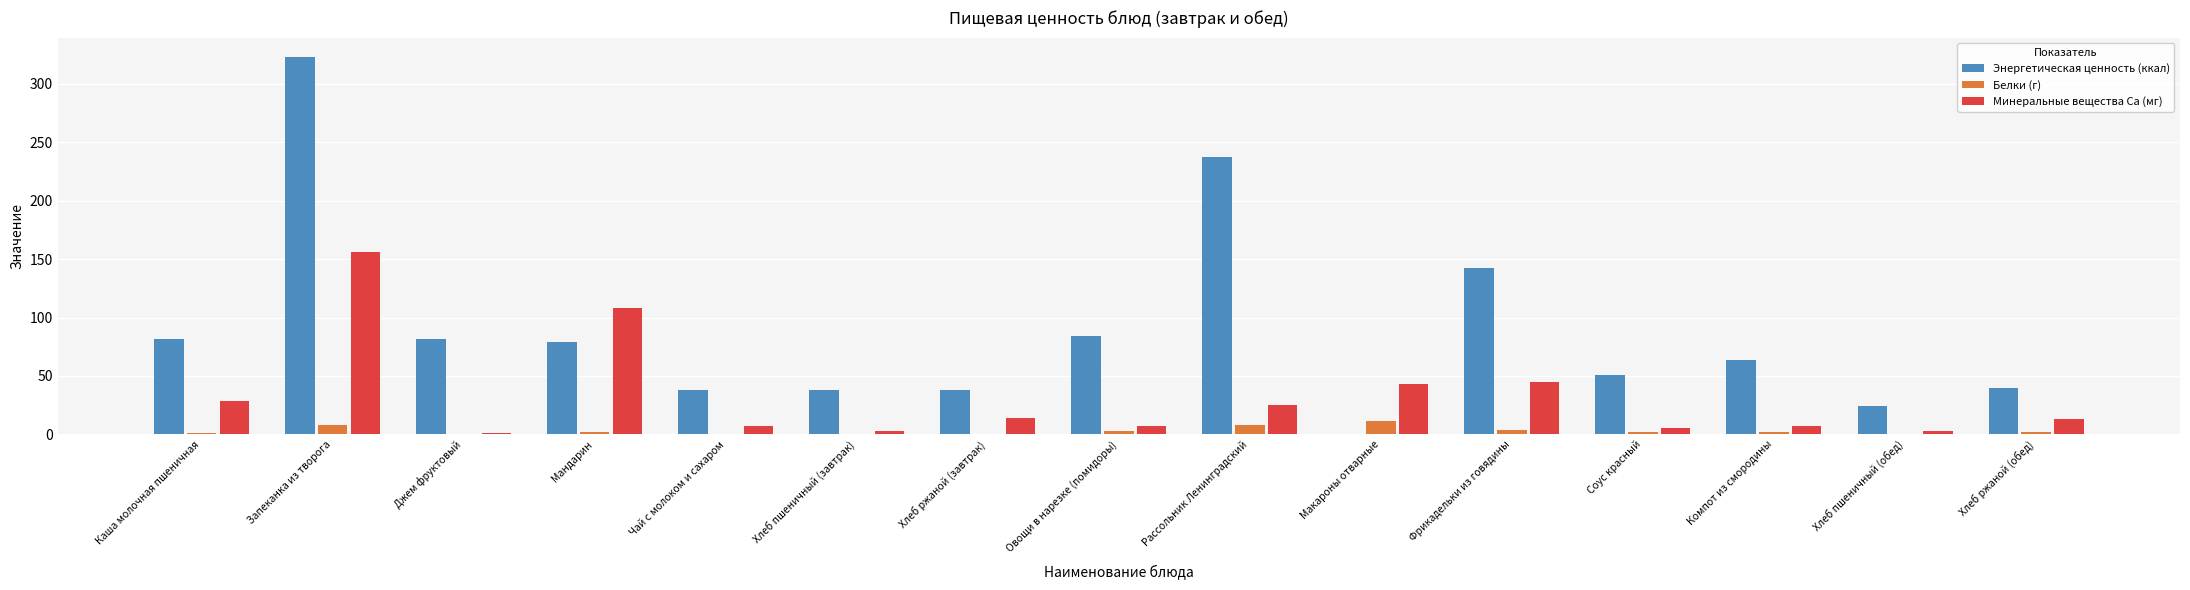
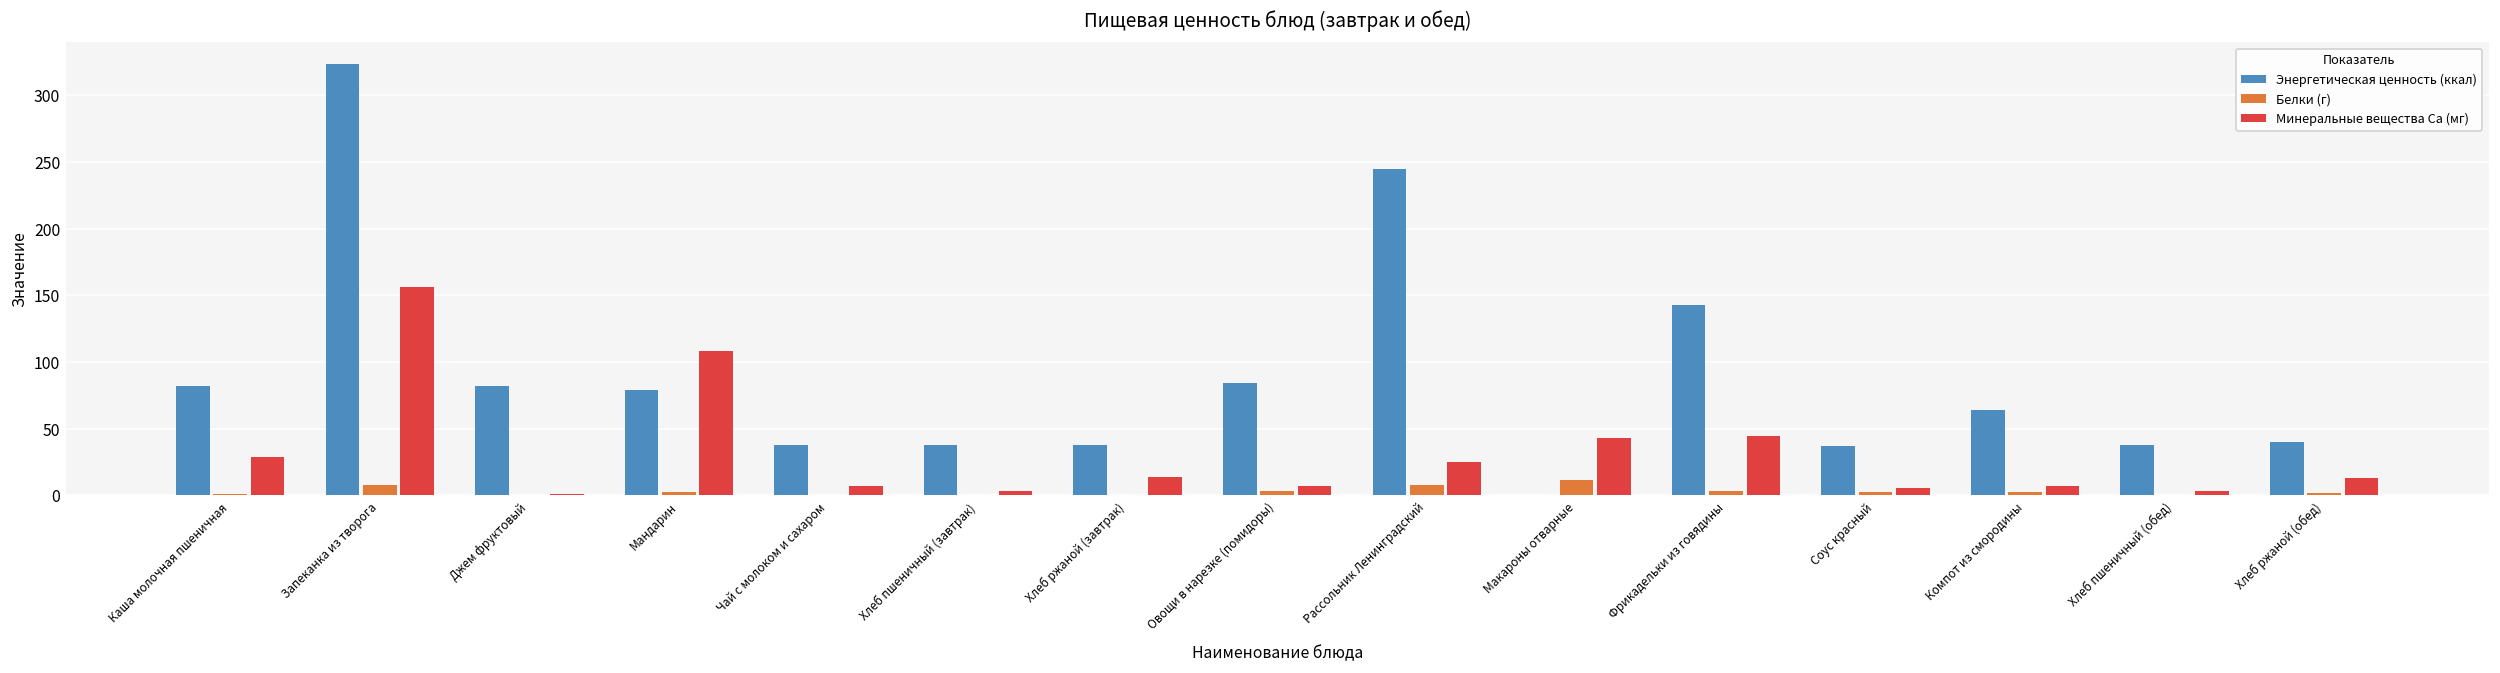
Энергетическая ценность (ккал), Рассольник Ленинградский: 237 -> 245
Энергетическая ценность (ккал), Соус красный: 51 -> 37
Энергетическая ценность (ккал), Хлеб пшеничный (обед): 24 -> 38
